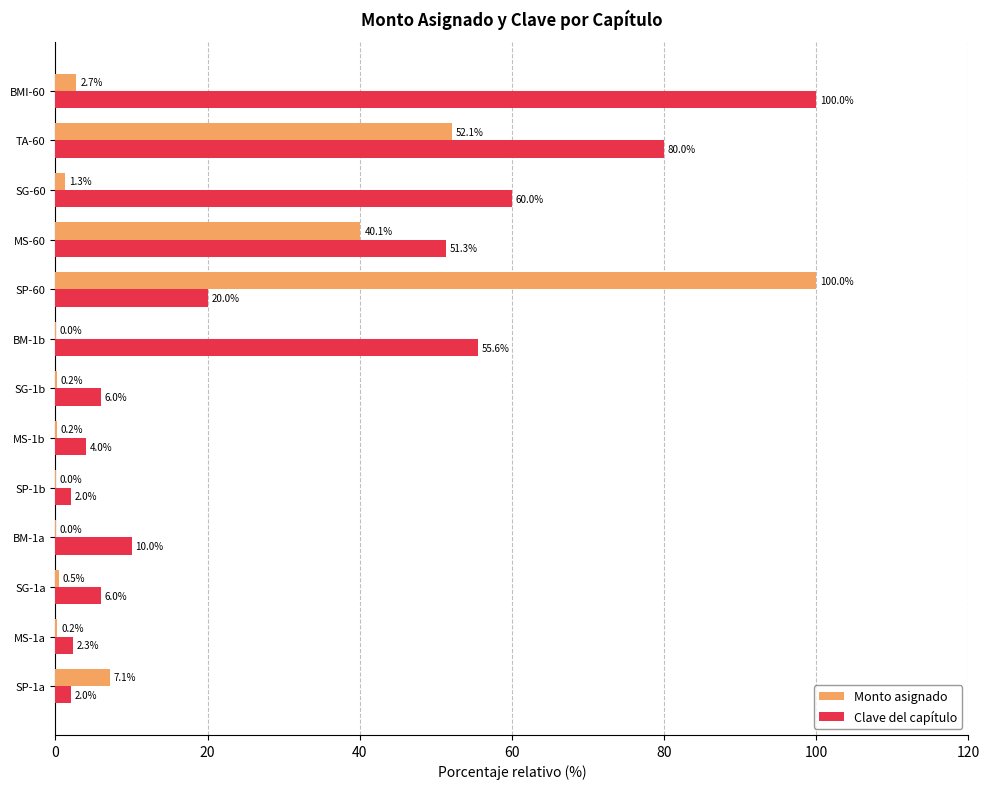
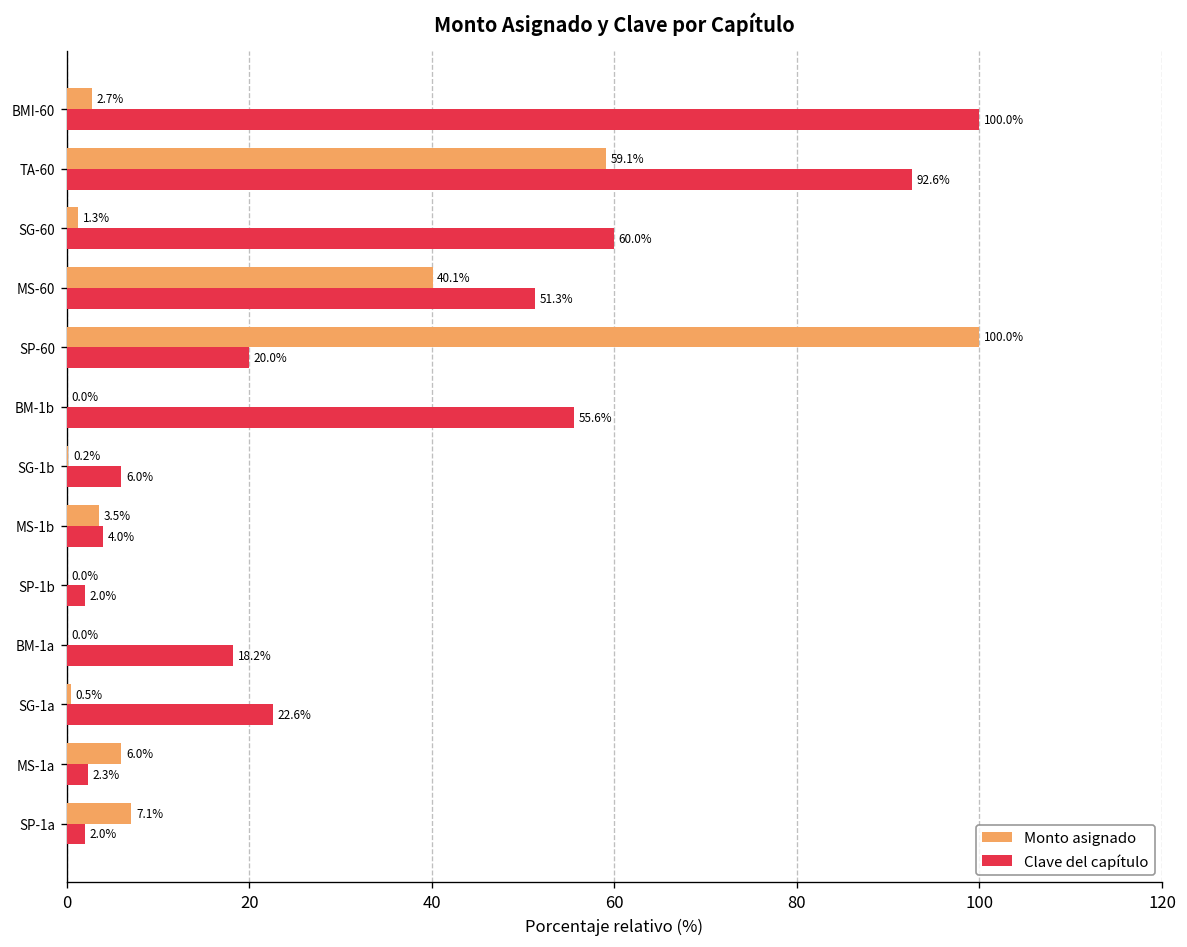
Monto asignado, TA-60: 52.1% -> 59.1%
Clave del capítulo, TA-60: 80.0% -> 92.6%
Monto asignado, MS-1b: 0.2% -> 3.5%
Clave del capítulo, BM-1a: 10.0% -> 18.2%
Clave del capítulo, SG-1a: 6.0% -> 22.6%
Monto asignado, MS-1a: 0.2% -> 6.0%
